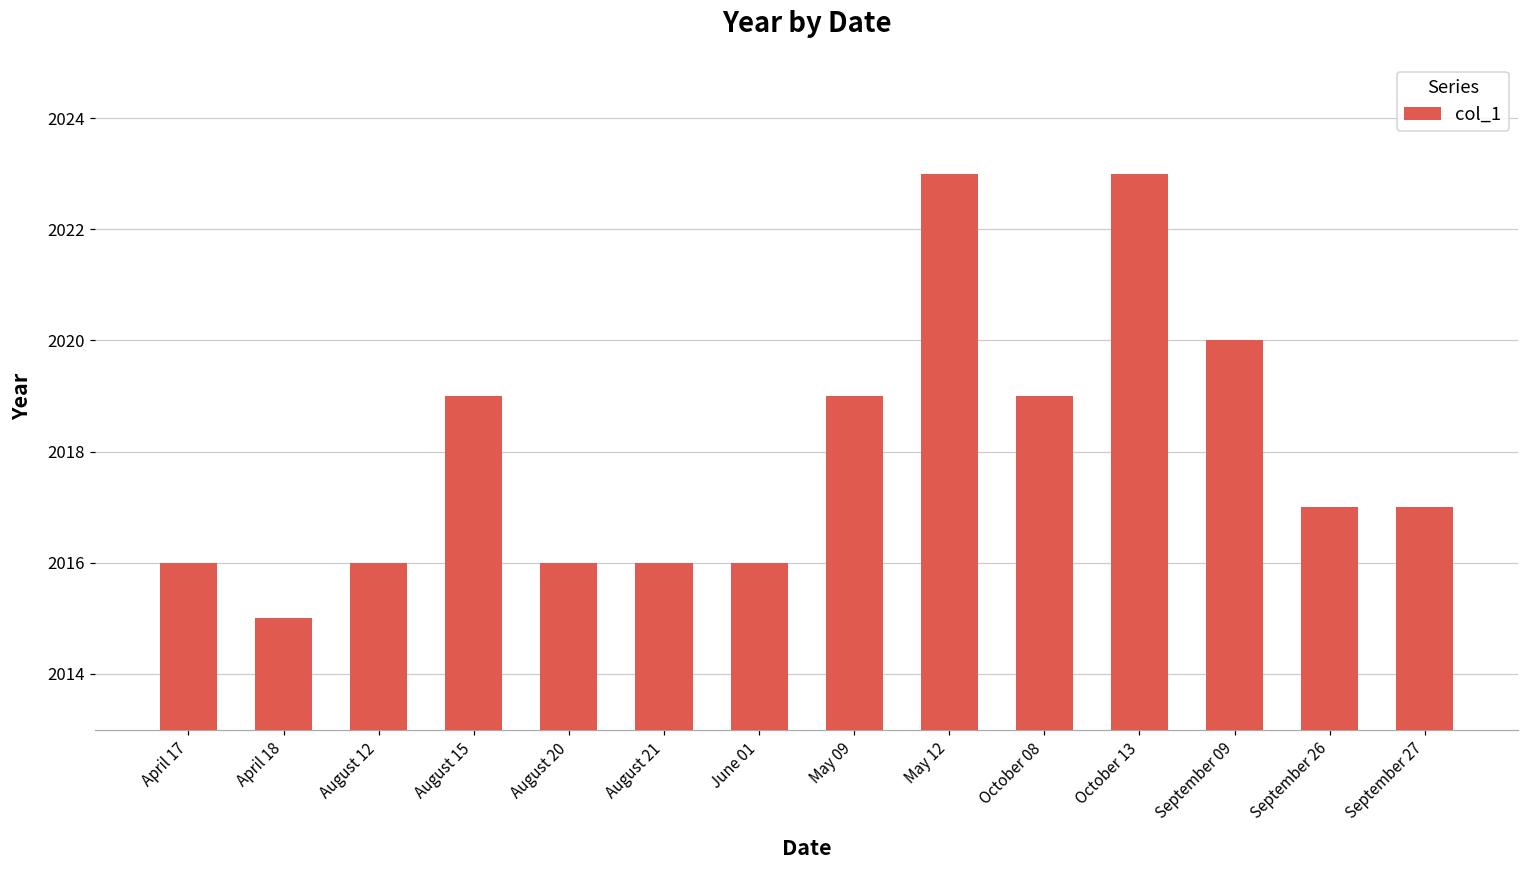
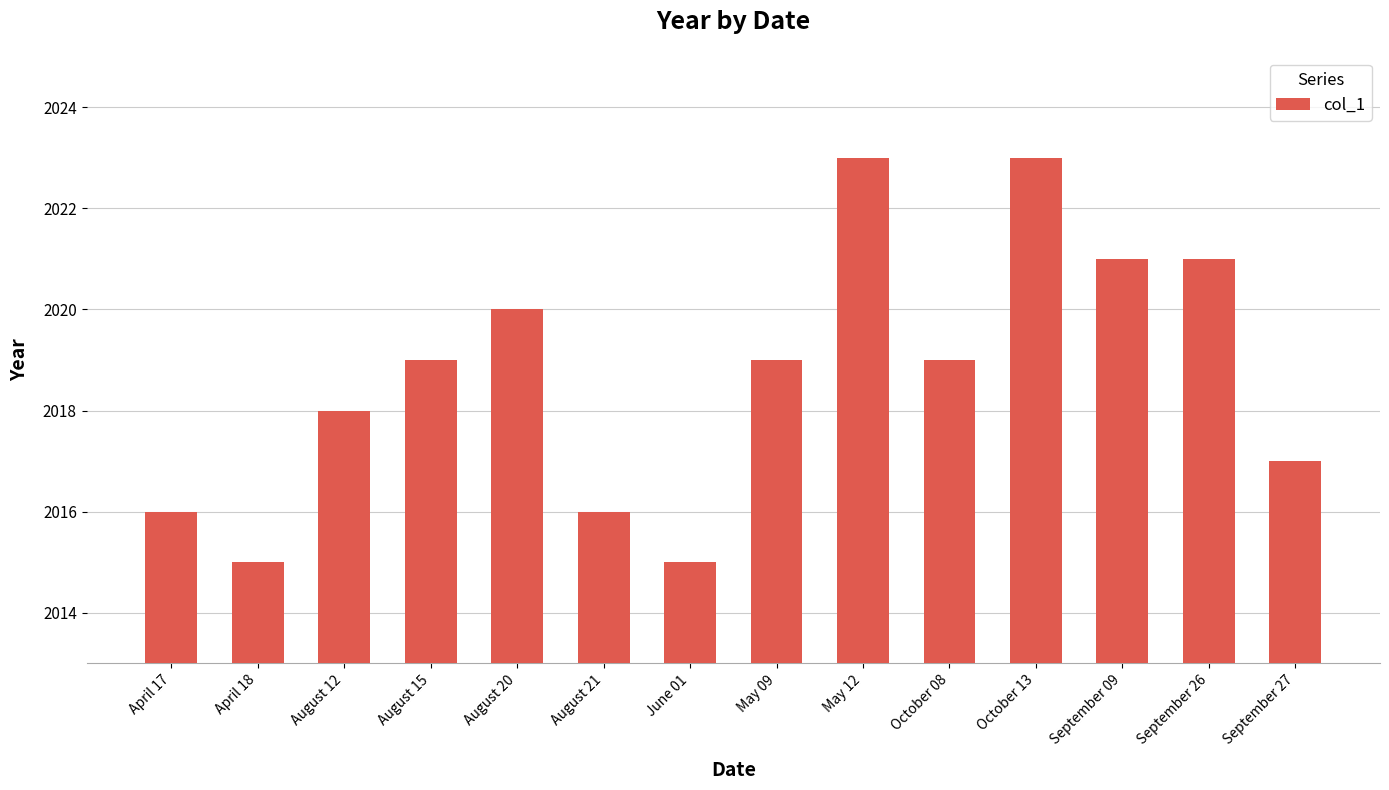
August 12: 2016 -> 2018
August 20: 2016 -> 2020
June 01: 2016 -> 2015
September 09: 2020 -> 2021
September 26: 2017 -> 2021
